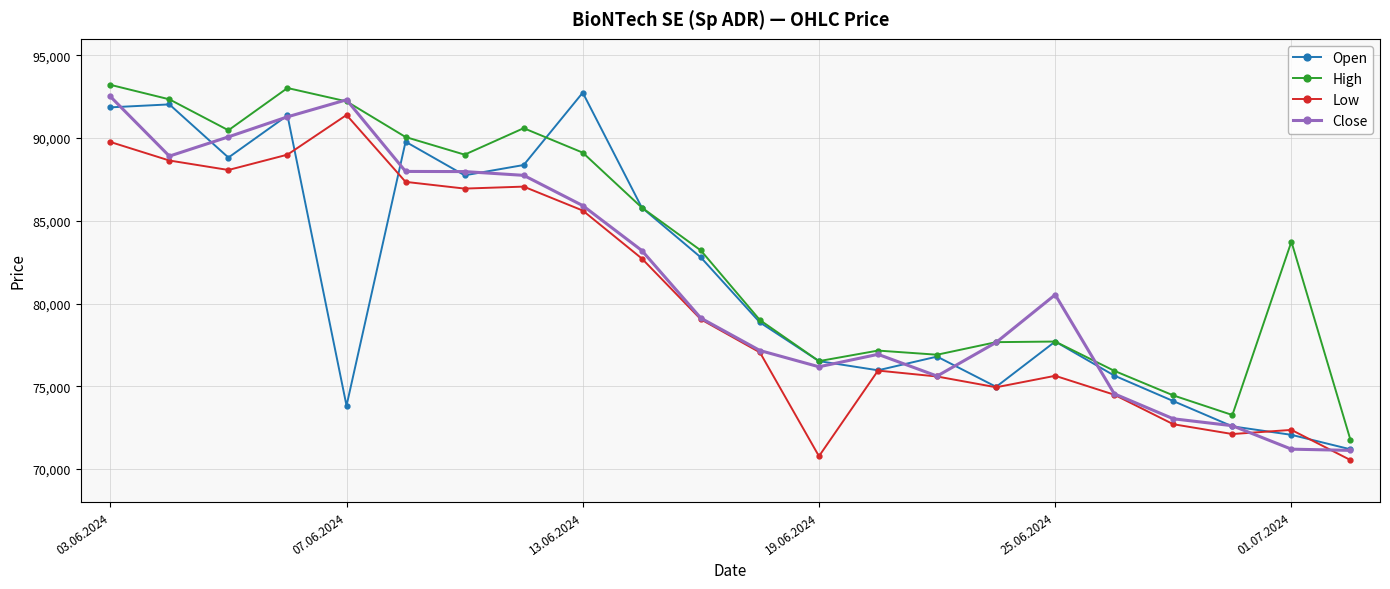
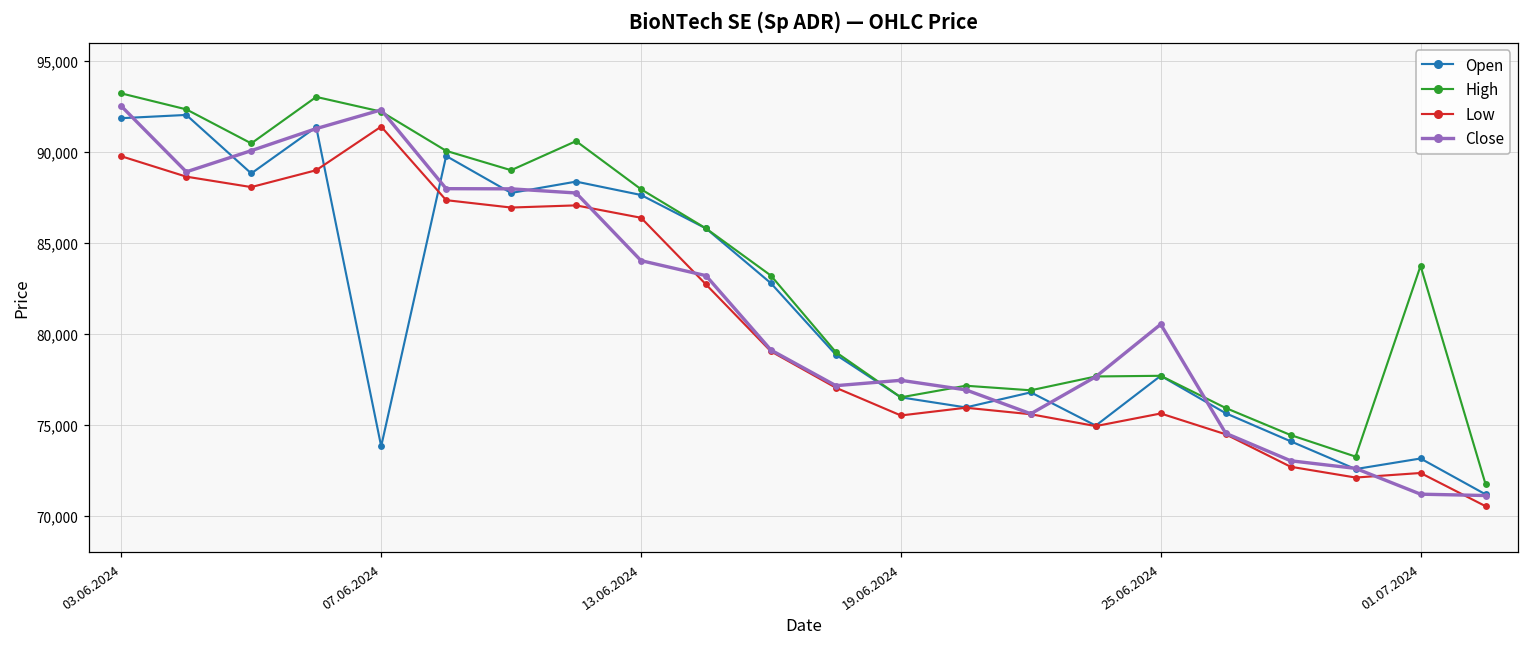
Open, 13.06.2024: 92,700 -> 87,600
High, 13.06.2024: 89,100 -> 88,000
Low, 13.06.2024: 85,600 -> 86,400
Close, 13.06.2024: 85,900 -> 84,000
Low, 19.06.2024: 70,800 -> 75,500
Close, 19.06.2024: 76,200 -> 77,500
Open, 01.07.2024: 72,100 -> 73,200
